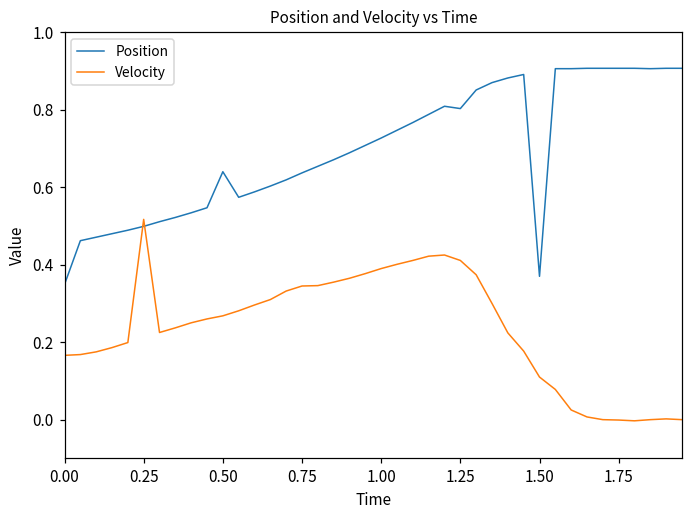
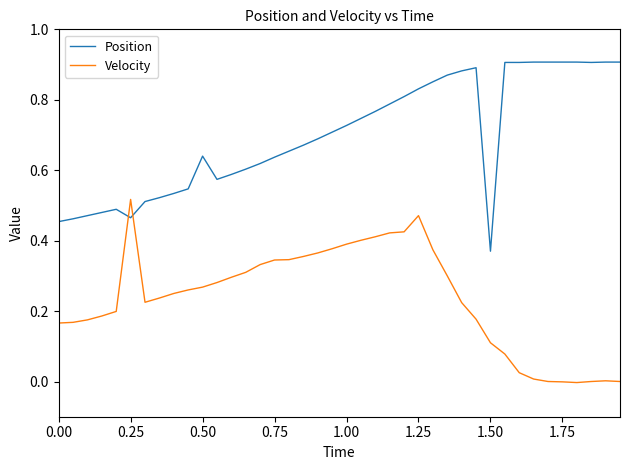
Position, 0.00: 0.35 -> 0.45
Position, 0.25: 0.50 -> 0.47
Position, 1.25: 0.80 -> 0.83
Velocity, 1.25: 0.41 -> 0.47
